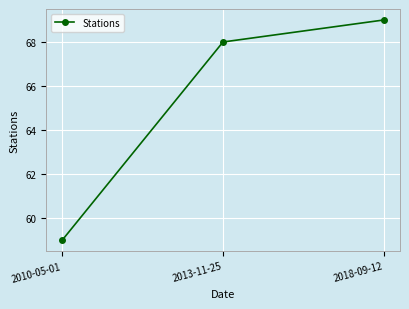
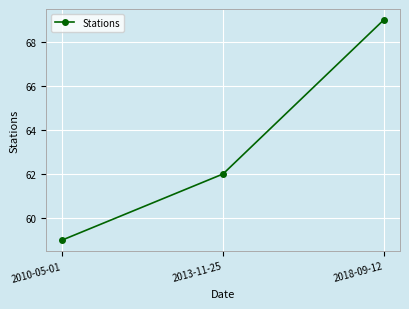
2013-11-25: 68 -> 62
